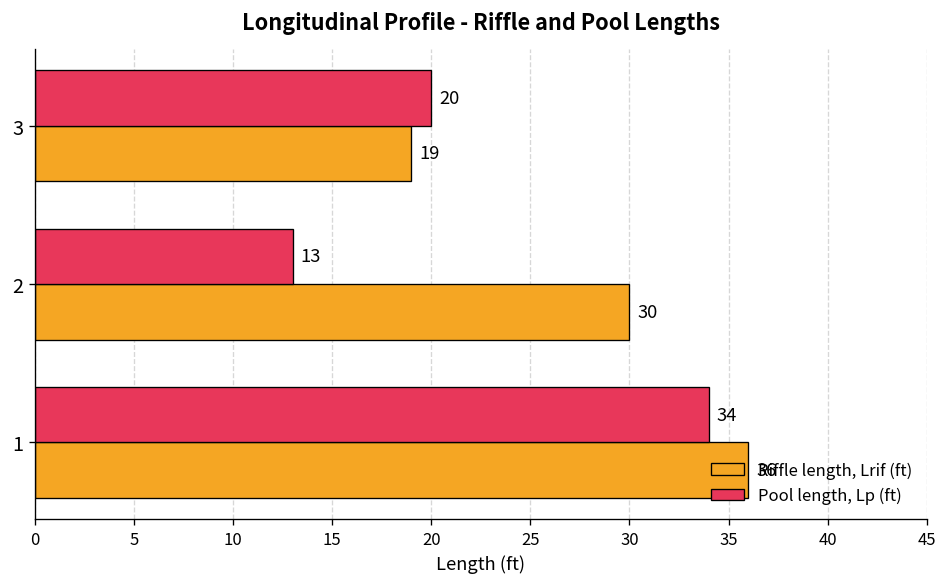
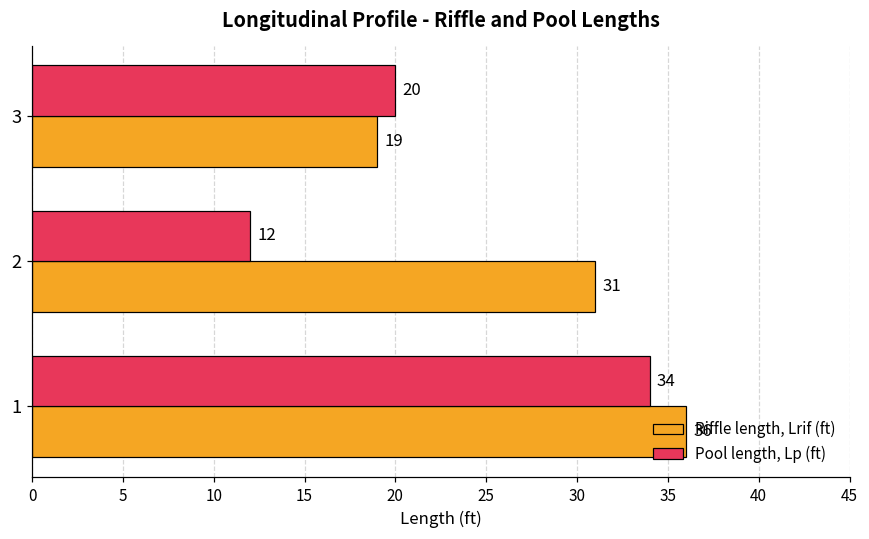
Pool length, Lp (ft), 2: 13 -> 12
Riffle length, Lrif (ft), 2: 30 -> 31
